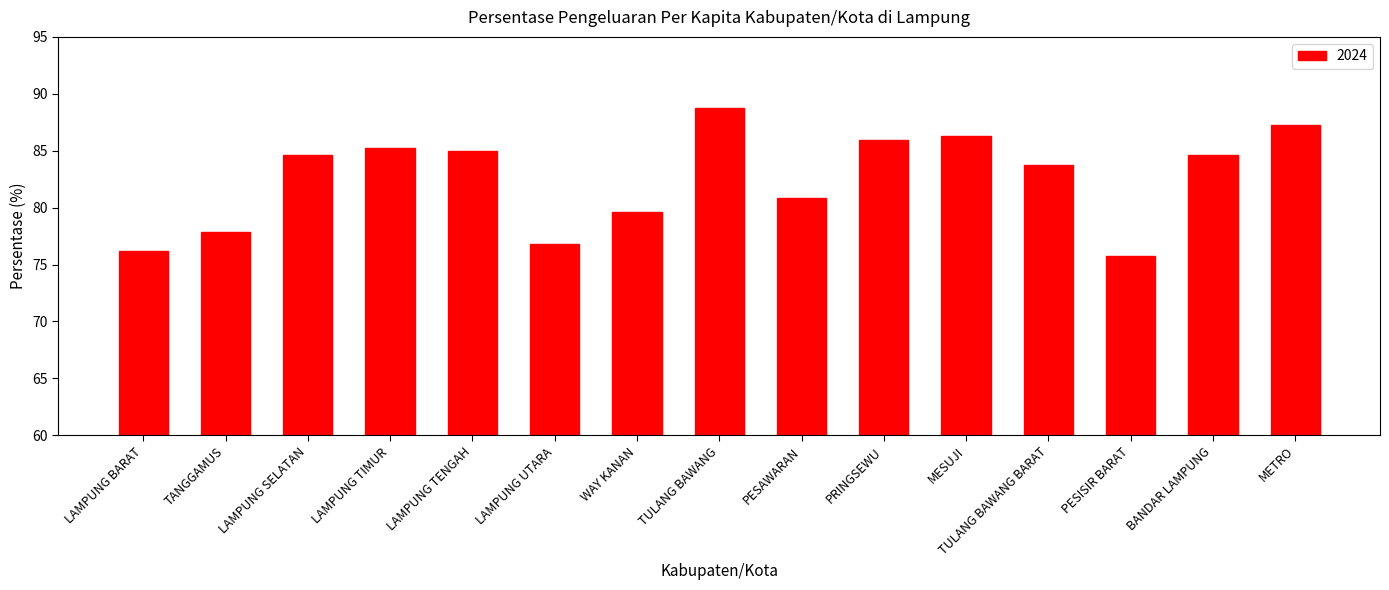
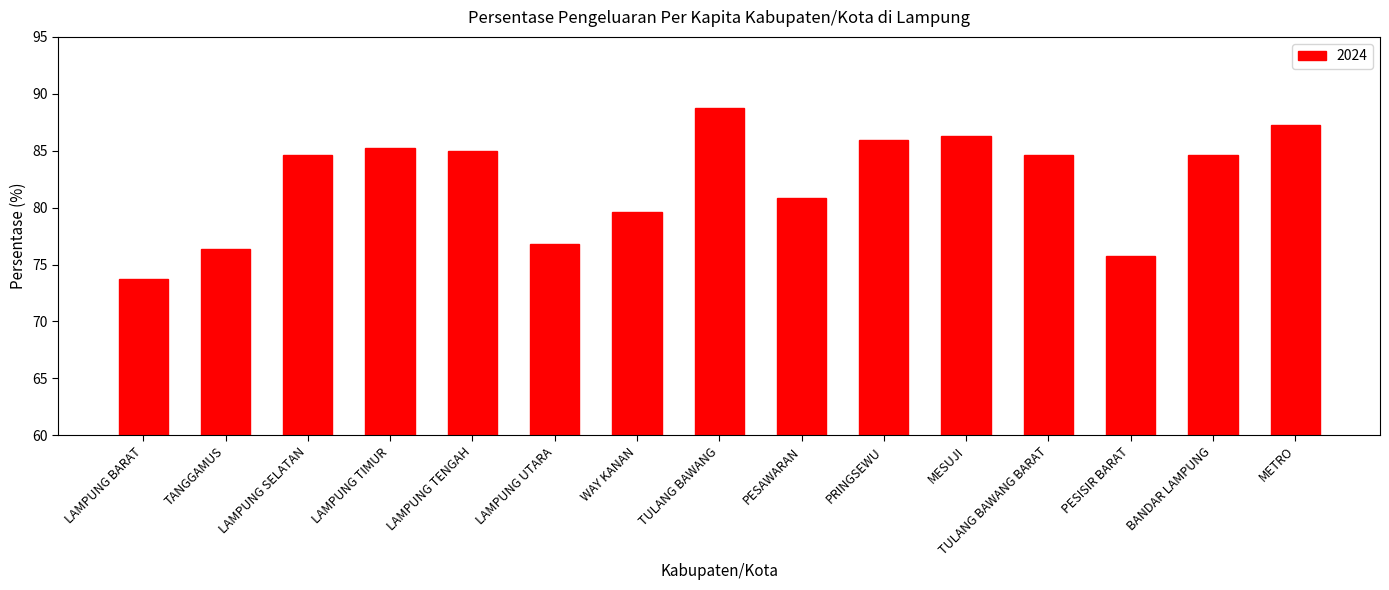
LAMPUNG BARAT: 76.2 -> 73.8
TANGGAMUS: 77.9 -> 76.4
TULANG BAWANG BARAT: 83.7 -> 84.7
